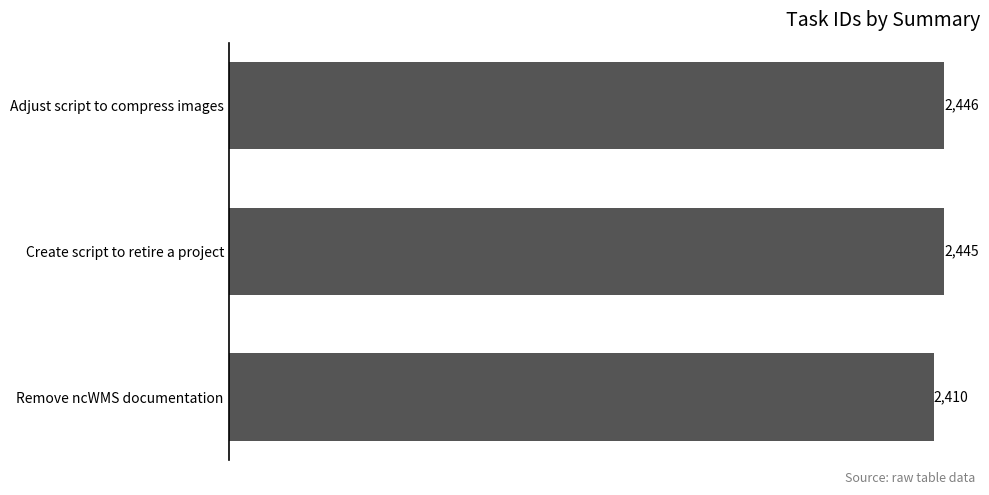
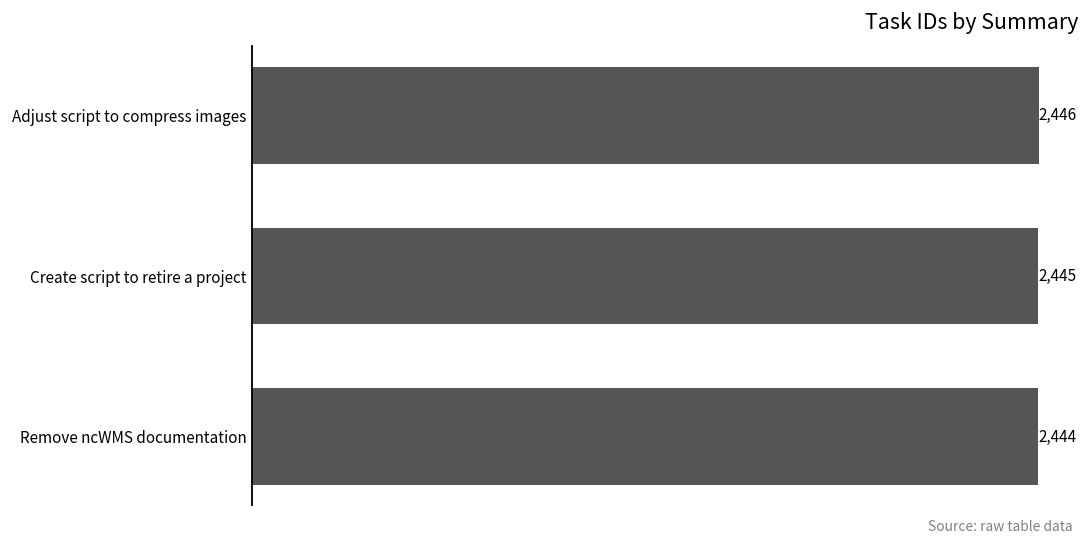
Remove ncWMS documentation: 2,410 -> 2,444
